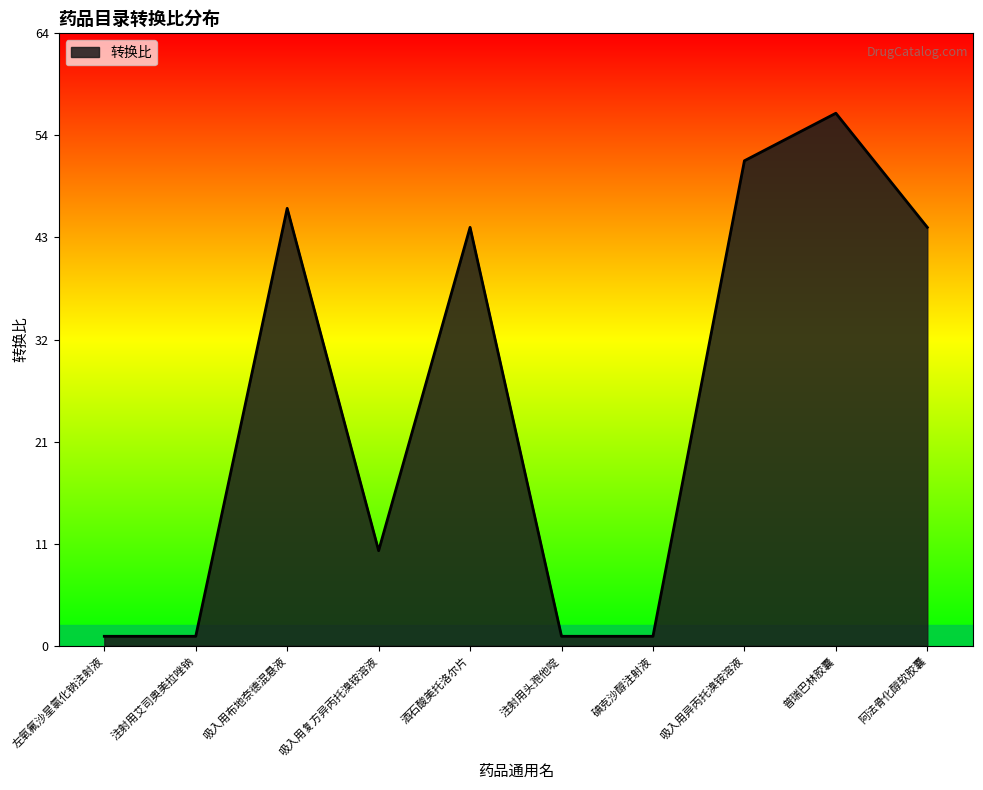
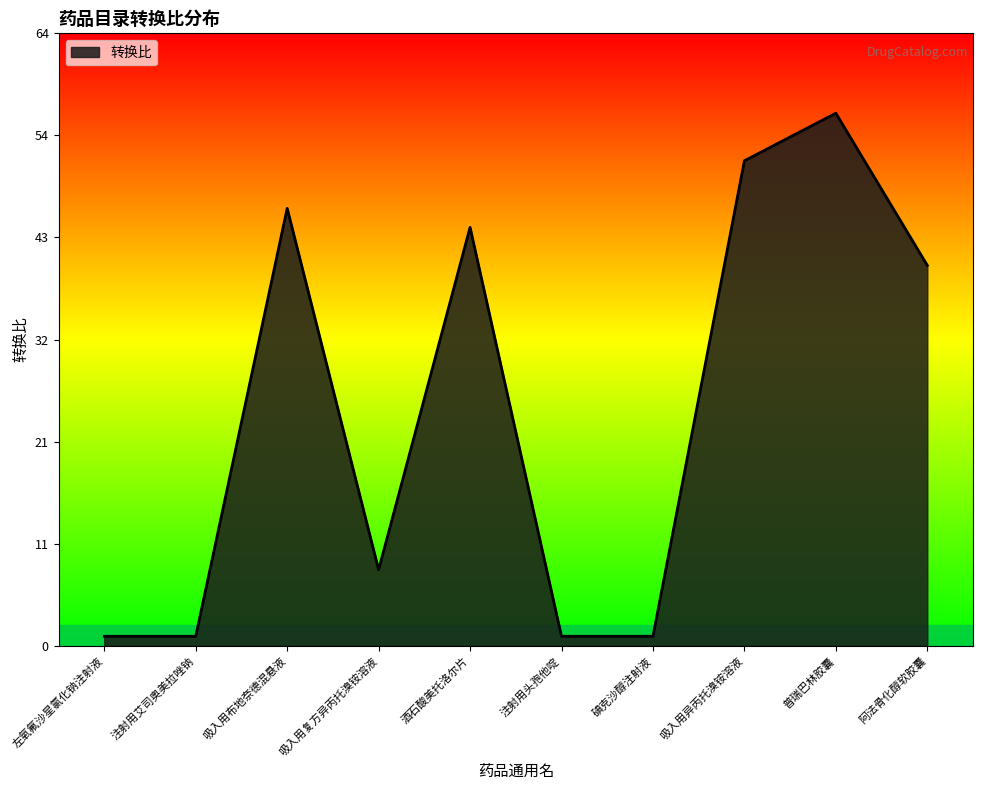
吸入用复方异丙托溴铵溶液: 10 -> 8
阿法骨化醇软胶囊: 44 -> 40
